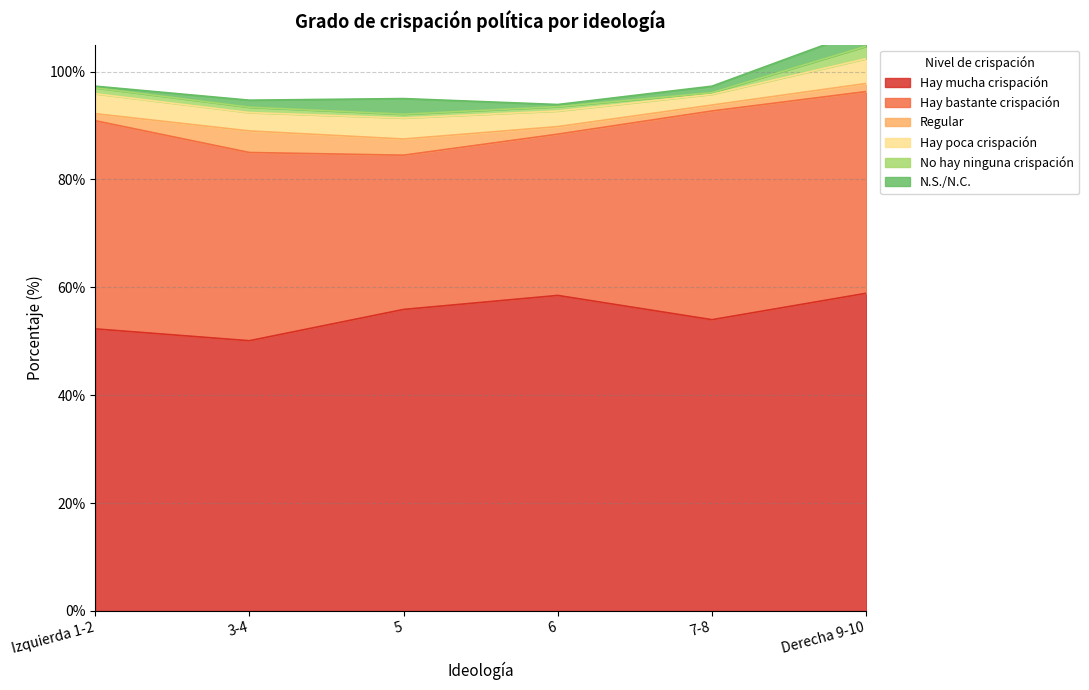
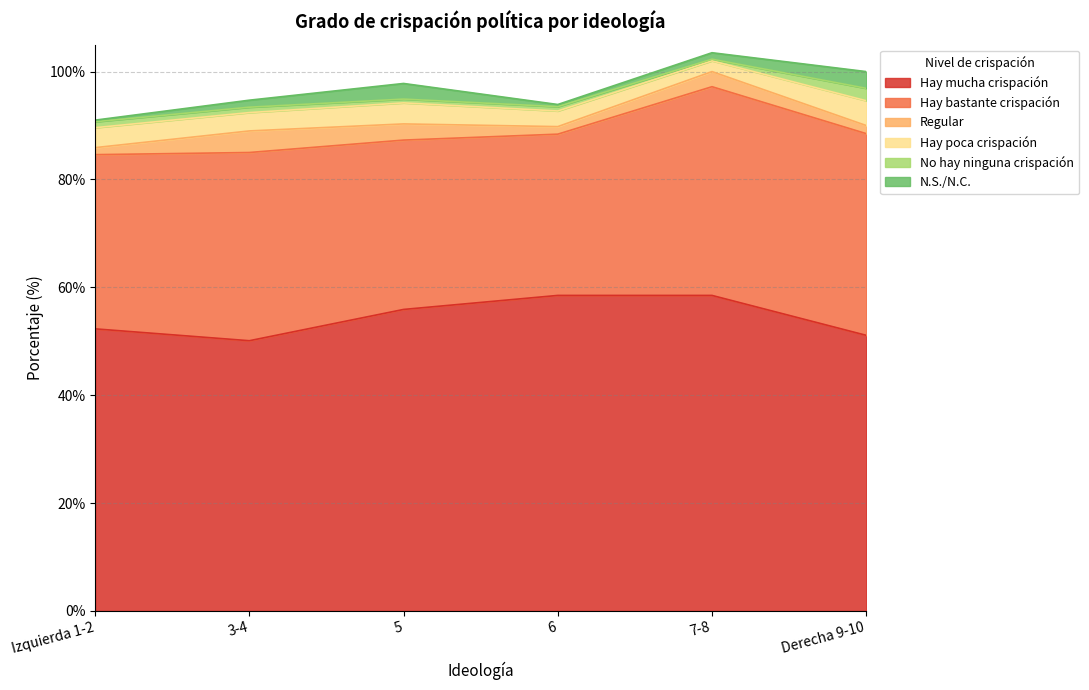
Hay bastante crispación, Izquierda 1-2: 39% -> 32%
Hay bastante crispación, 5: 29% -> 31%
Hay mucha crispación, 7-8: 54% -> 59%
Regular, 7-8: 1% -> 3%
Hay mucha crispación, Derecha 9-10: 59% -> 51%
